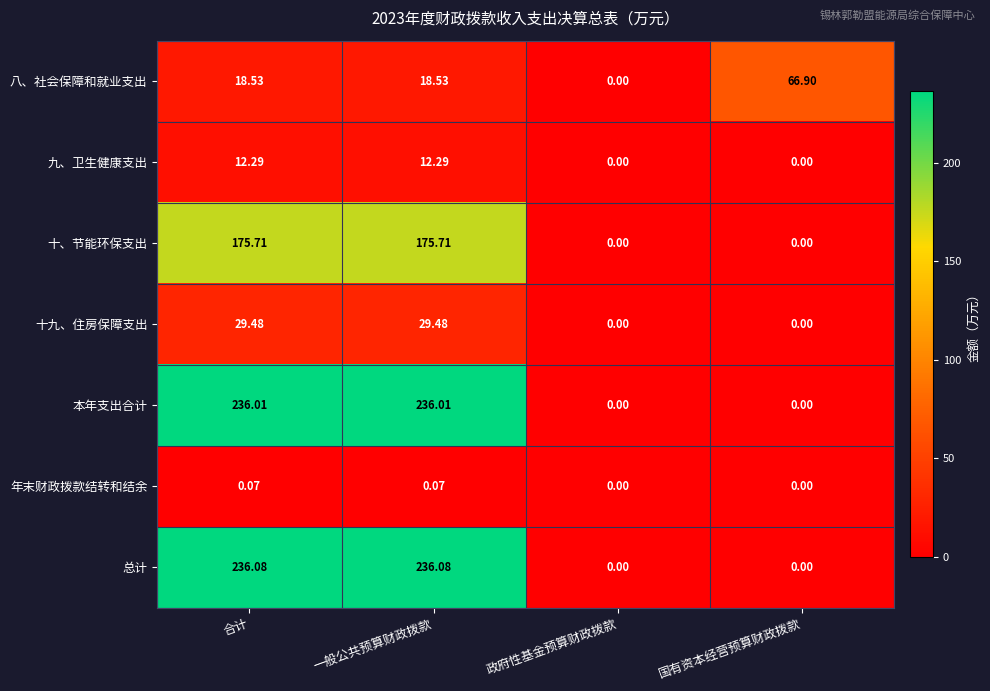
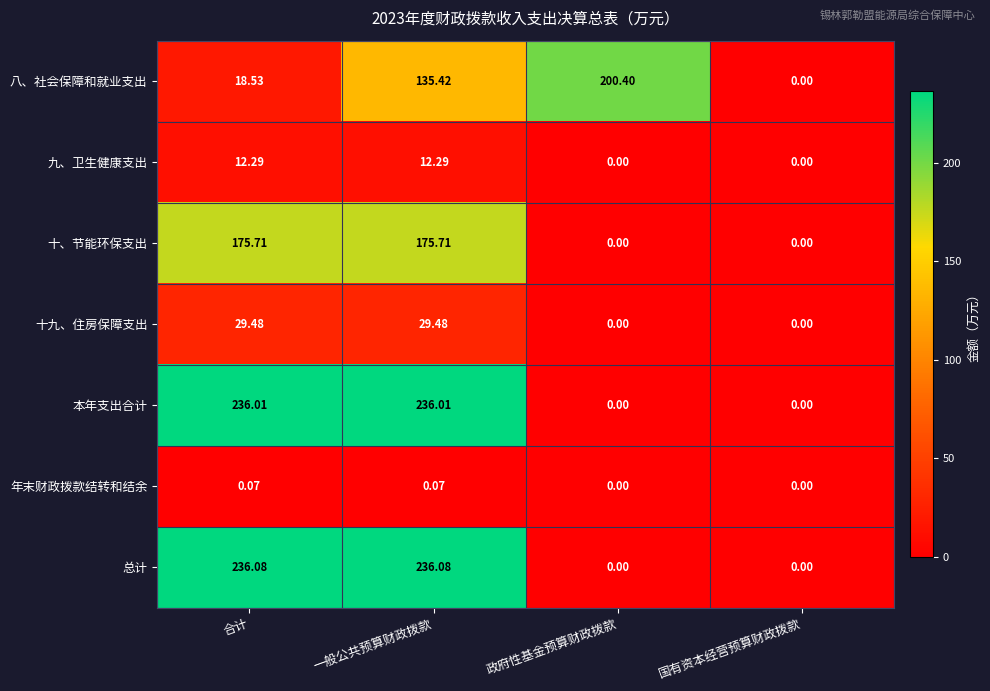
八、社会保障和就业支出, 一般公共预算财政拨款: 18.53 -> 135.42
八、社会保障和就业支出, 政府性基金预算财政拨款: 0.00 -> 200.40
八、社会保障和就业支出, 国有资本经营预算财政拨款: 66.90 -> 0.00
